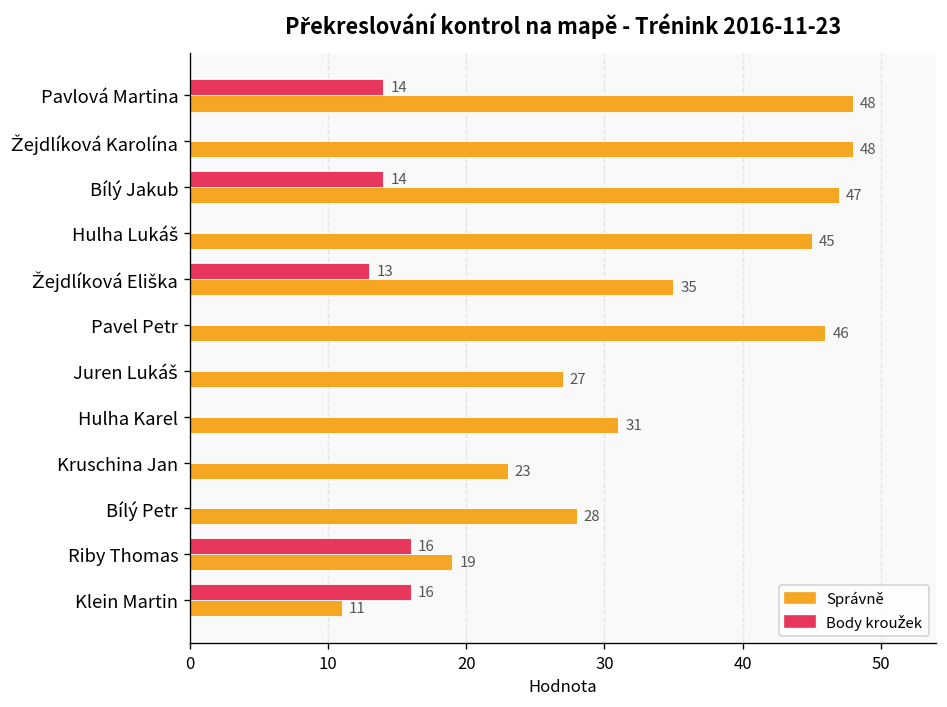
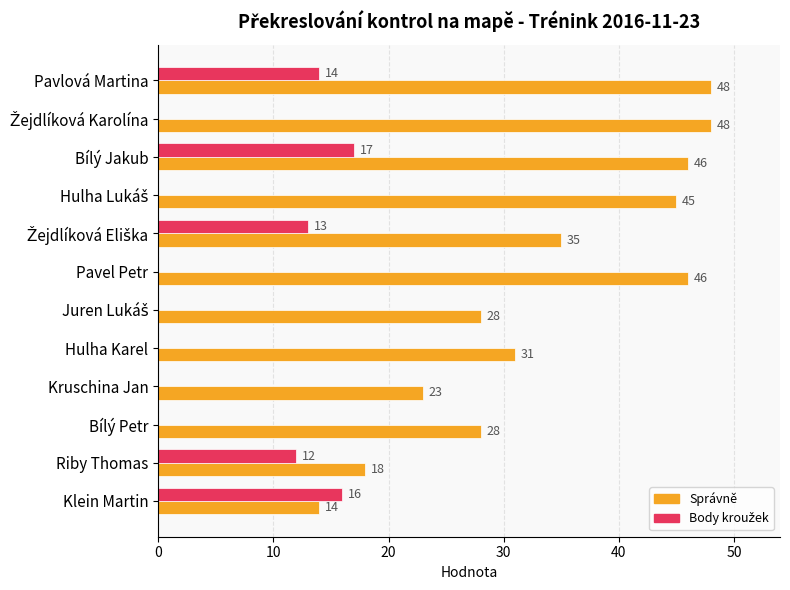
Body kroužek, Bílý Jakub: 14 -> 17
Správně, Bílý Jakub: 47 -> 46
Správně, Juren Lukáš: 27 -> 28
Body kroužek, Riby Thomas: 16 -> 12
Správně, Riby Thomas: 19 -> 18
Správně, Klein Martin: 11 -> 14
